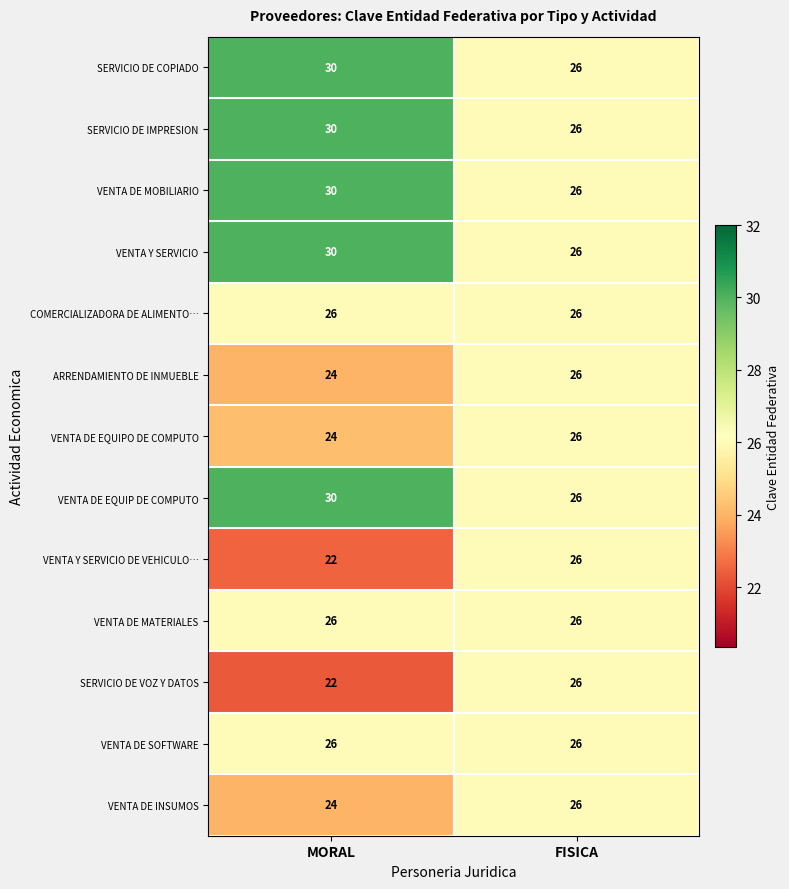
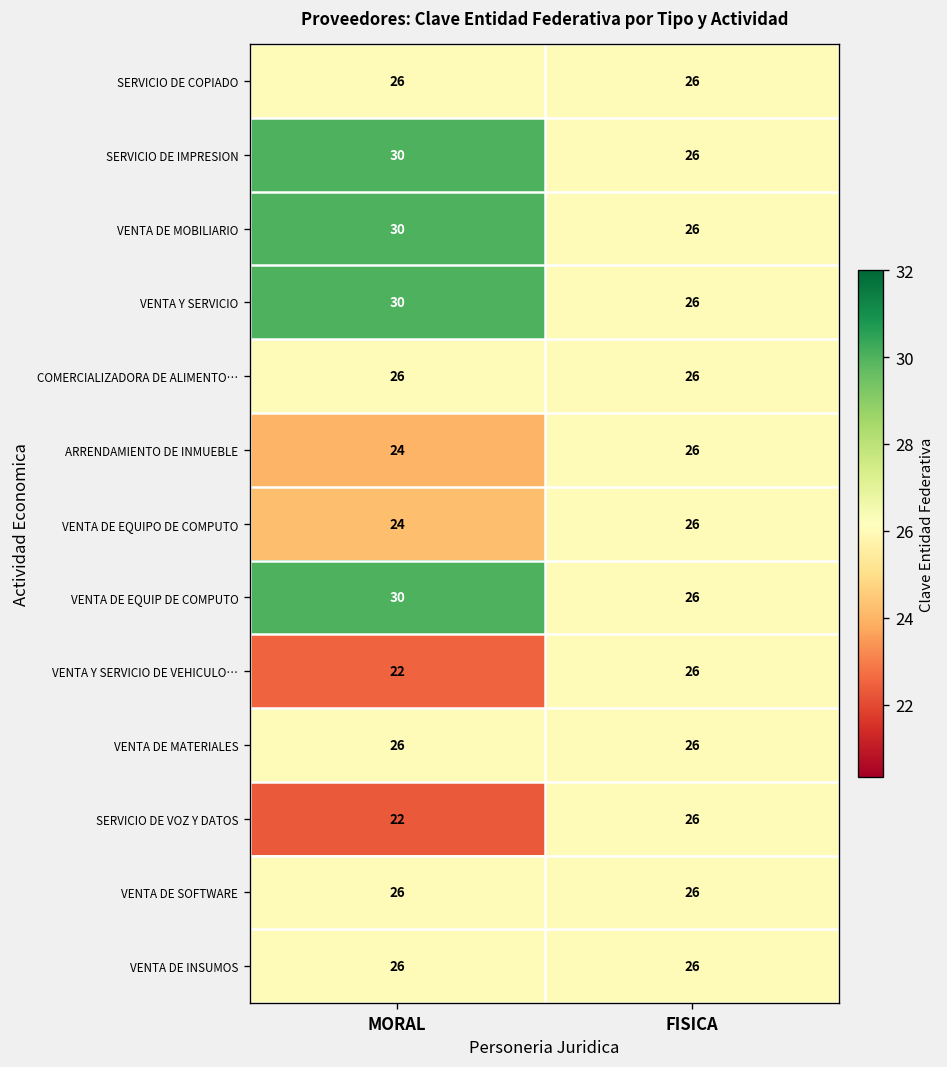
SERVICIO DE COPIADO, MORAL: 30 -> 26
VENTA DE INSUMOS, MORAL: 24 -> 26
